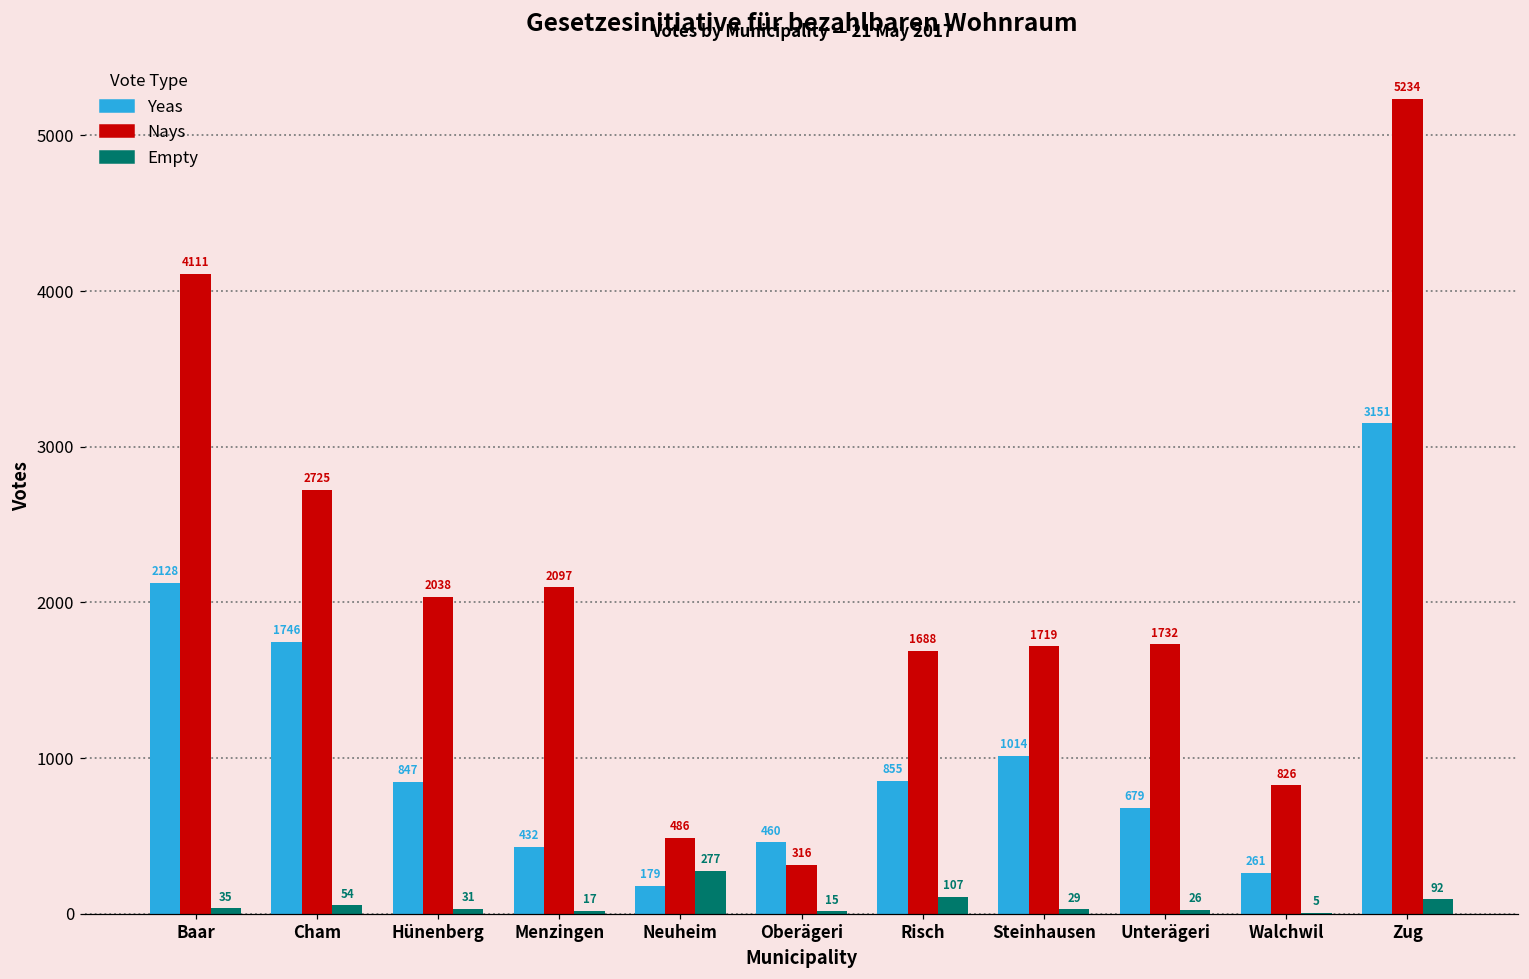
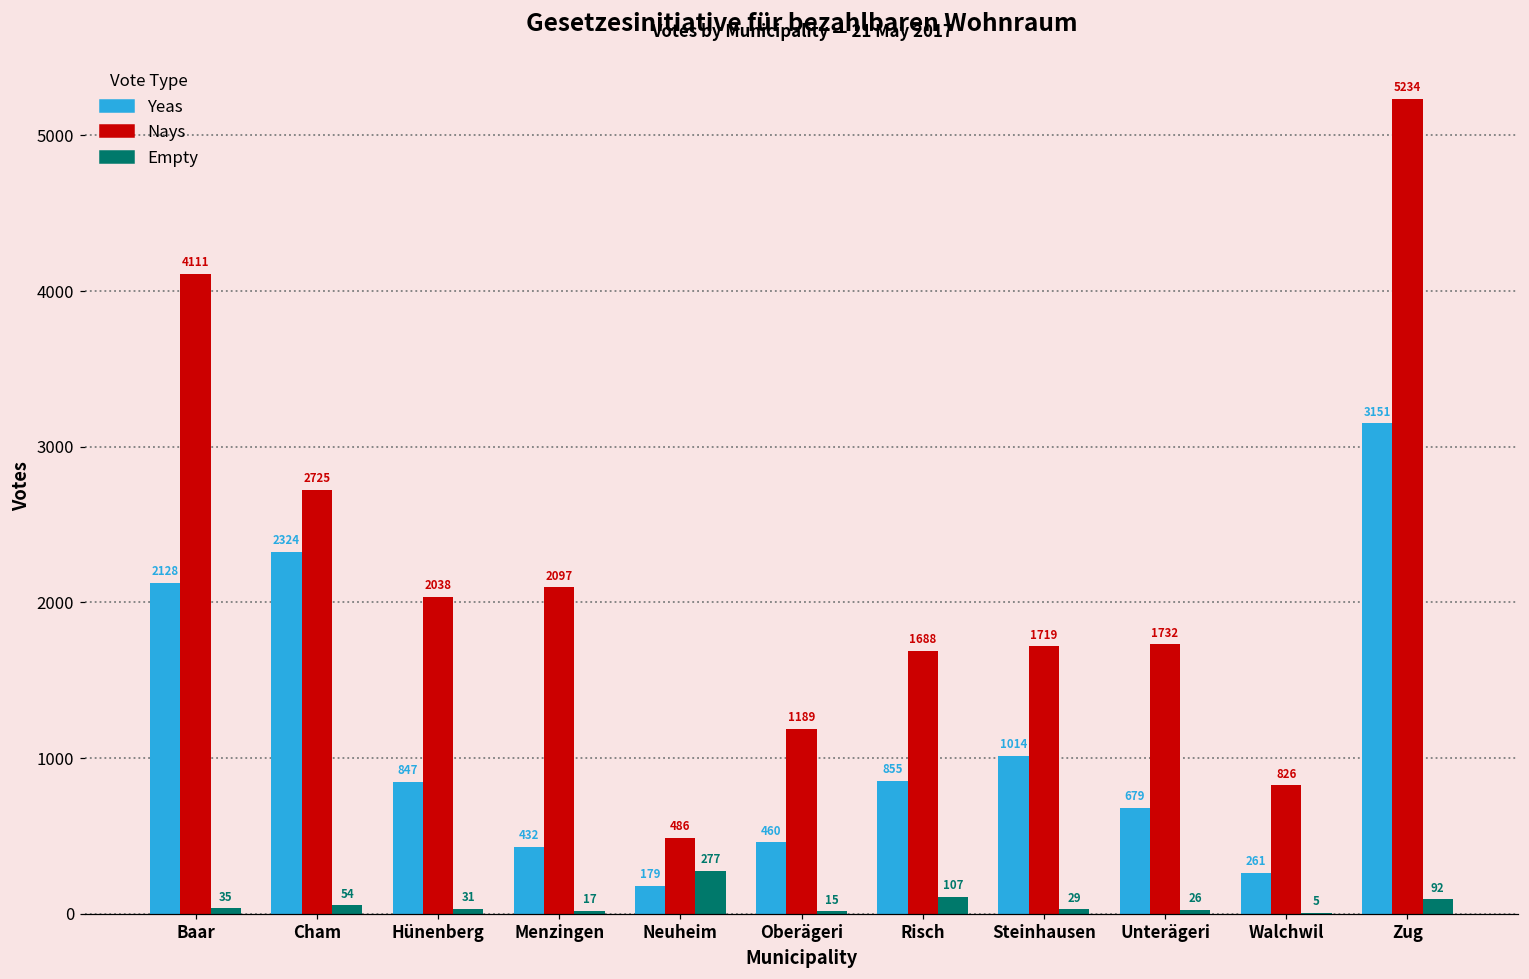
Yeas, Cham: 1746 -> 2324
Nays, Oberägeri: 316 -> 1189
